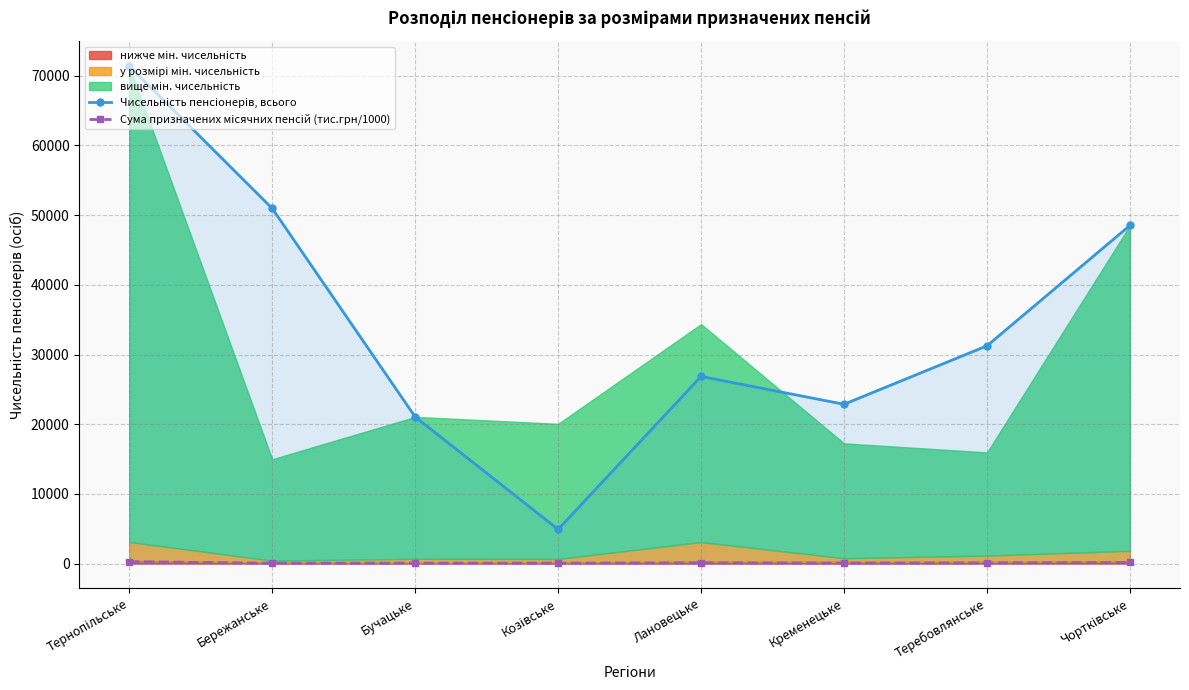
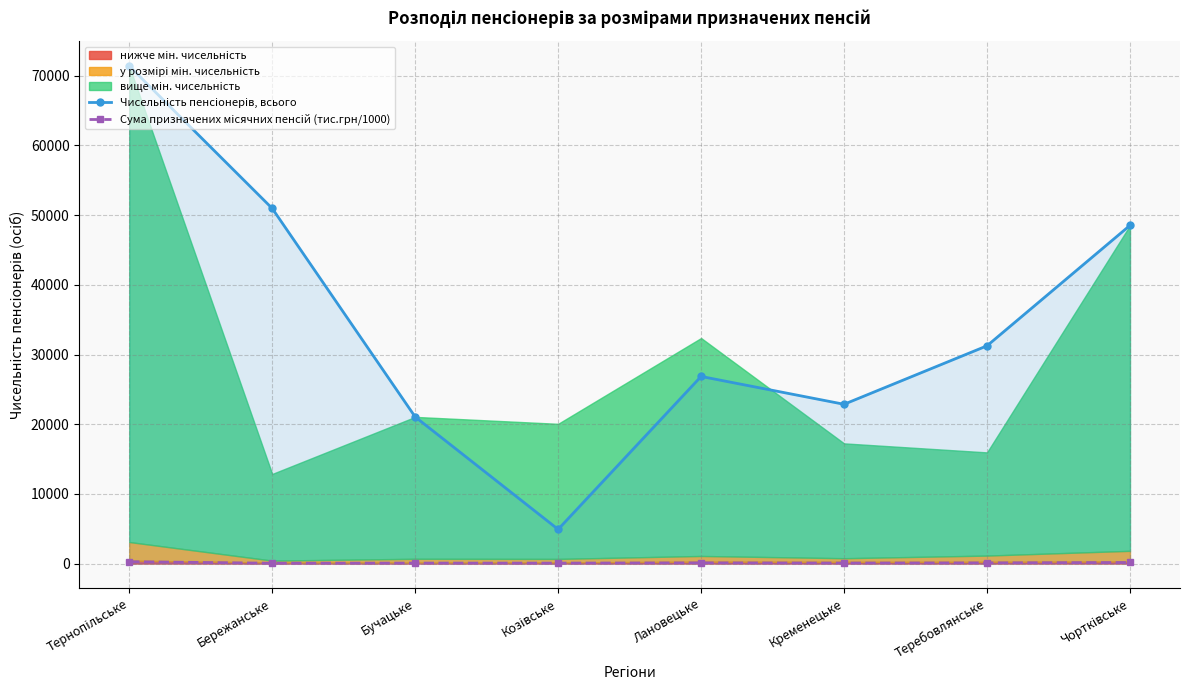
вище мін. чисельність, Бережанське: 15000 -> 12000
у розмірі мін. чисельність, Лановецьке: 3000 -> 1000
